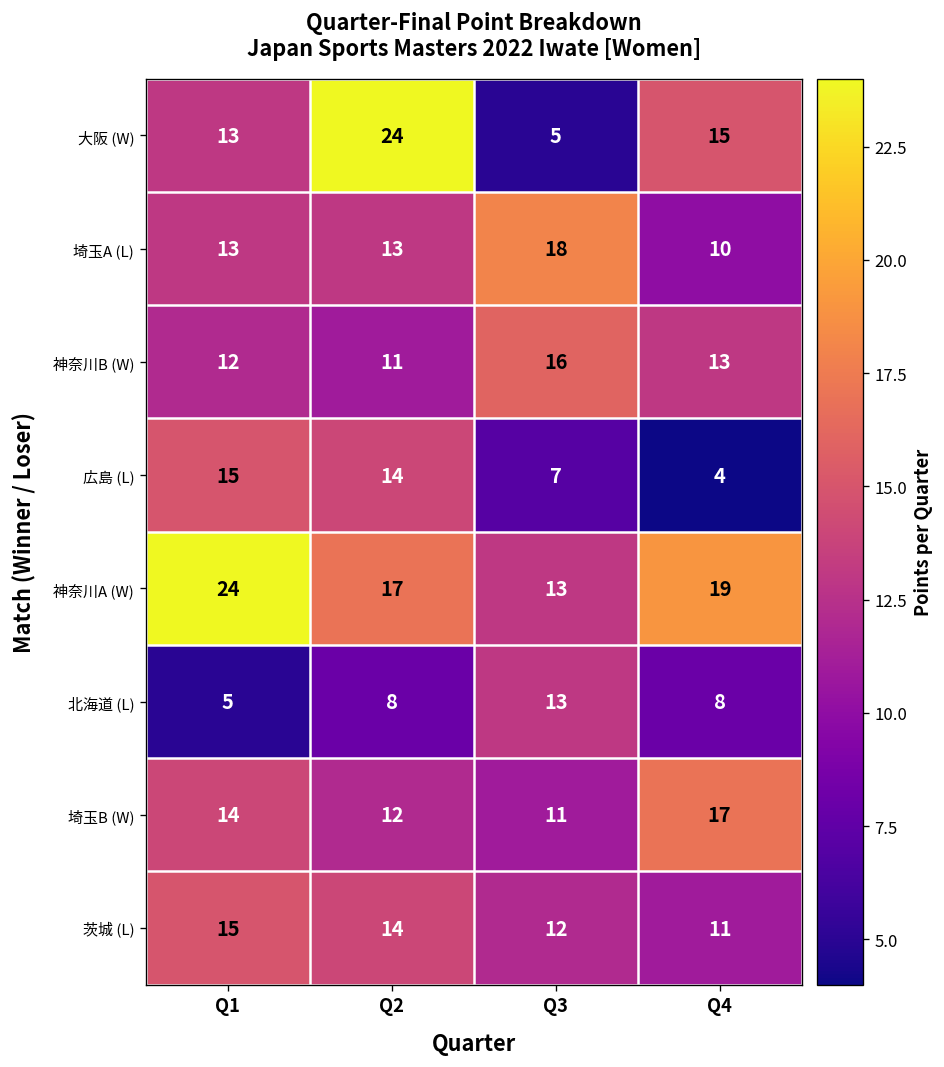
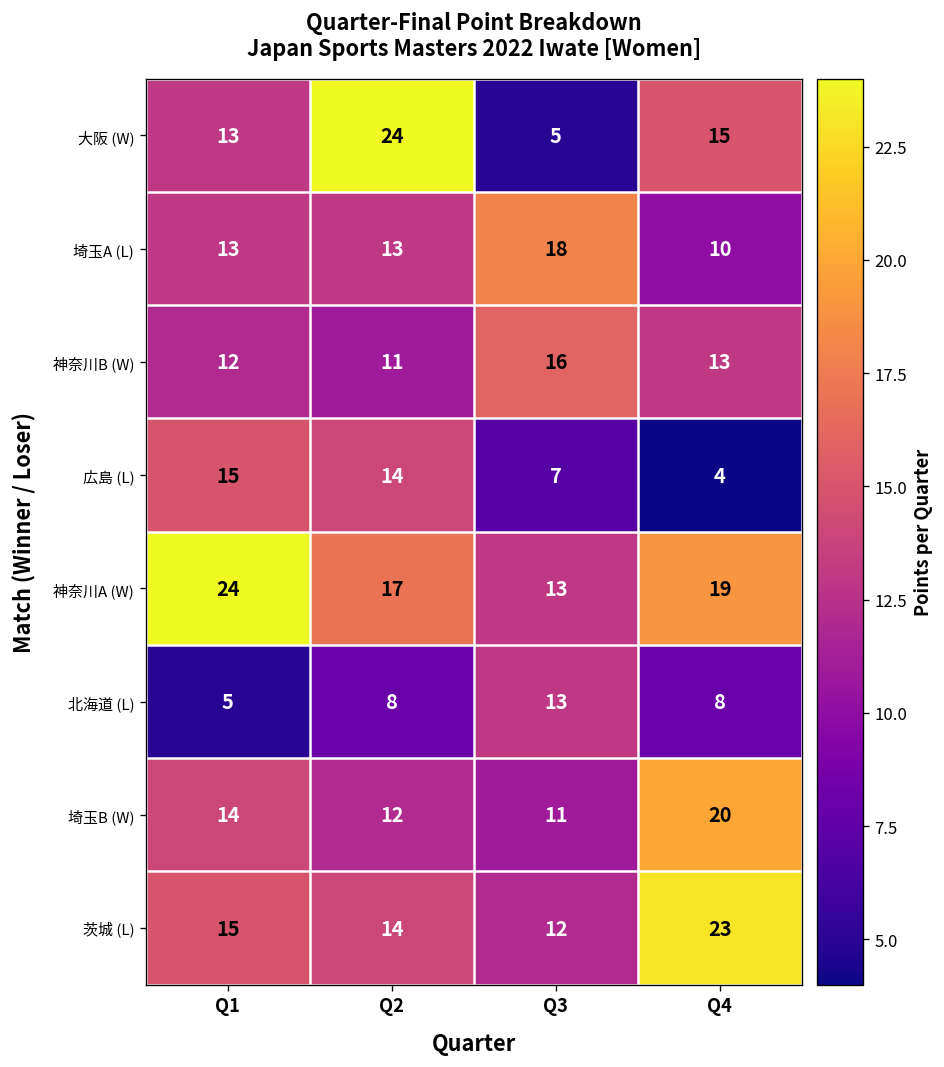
埼玉B (W), Q4: 17 -> 20
茨城 (L), Q4: 11 -> 23
